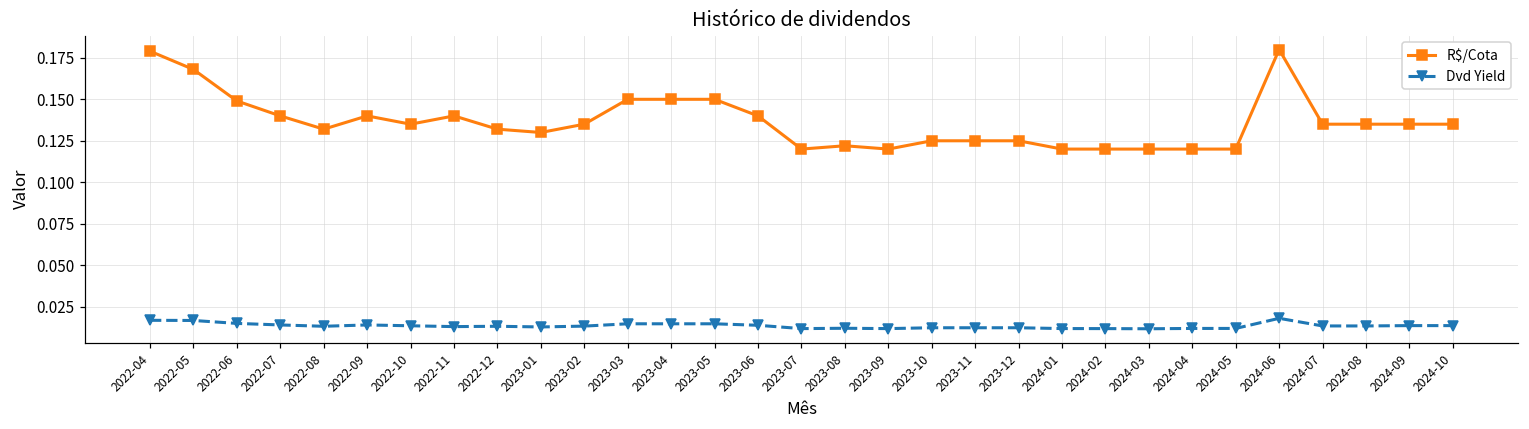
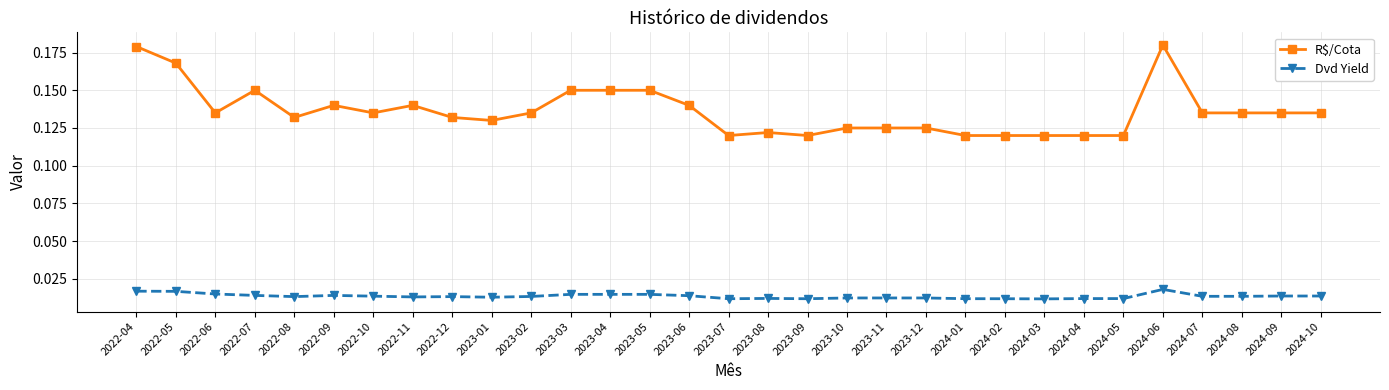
R$/Cota, 2022-06: 0.149 -> 0.135
R$/Cota, 2022-07: 0.14 -> 0.15
